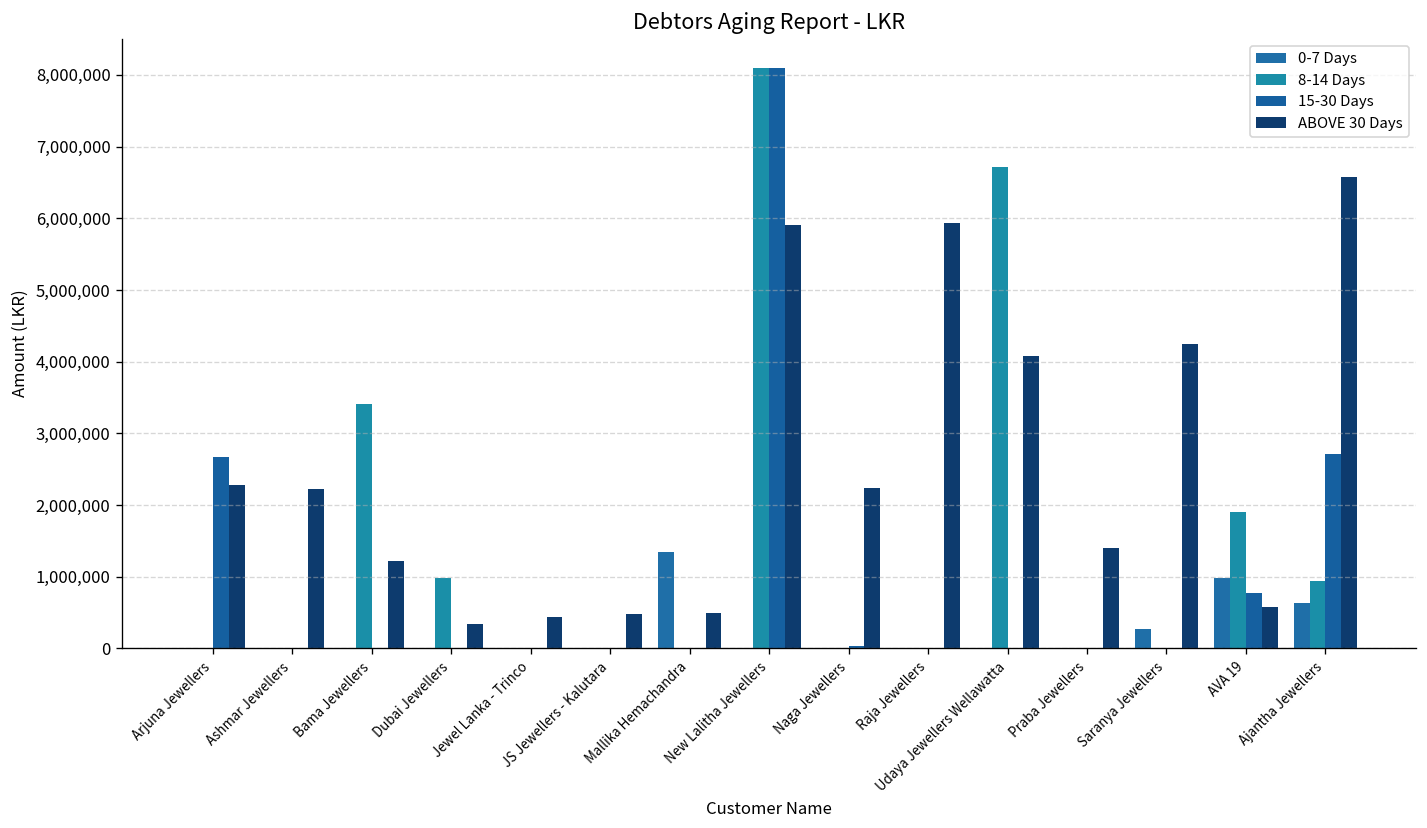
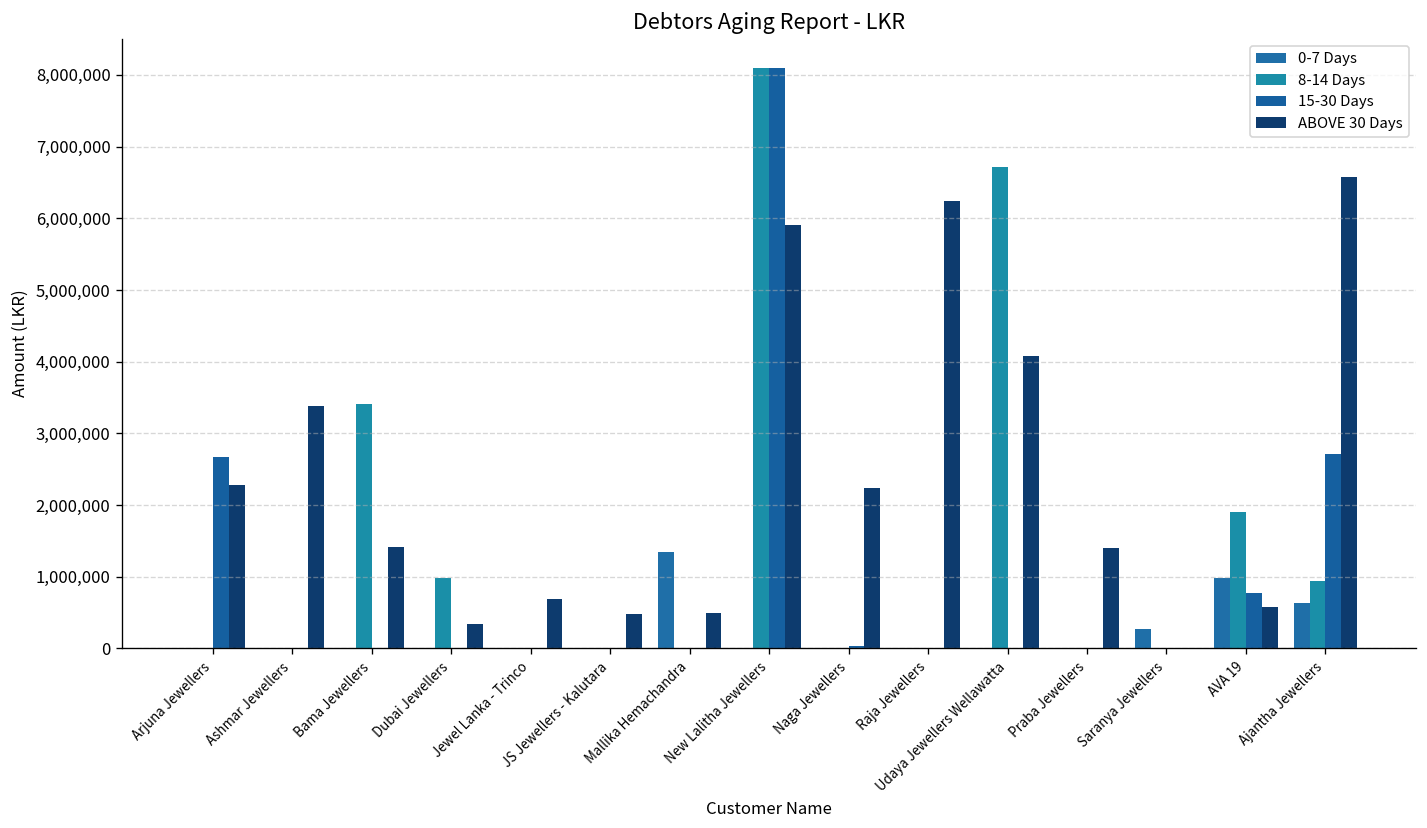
ABOVE 30 Days, Ashmar Jewellers: 2,200,000 -> 3,400,000
ABOVE 30 Days, Bama Jewellers: 1,200,000 -> 1,400,000
ABOVE 30 Days, Jewel Lanka - Trinco: 400,000 -> 700,000
ABOVE 30 Days, Raja Jewellers: 5,900,000 -> 6,200,000
ABOVE 30 Days, Saranya Jewellers: 4,200,000 -> 0
